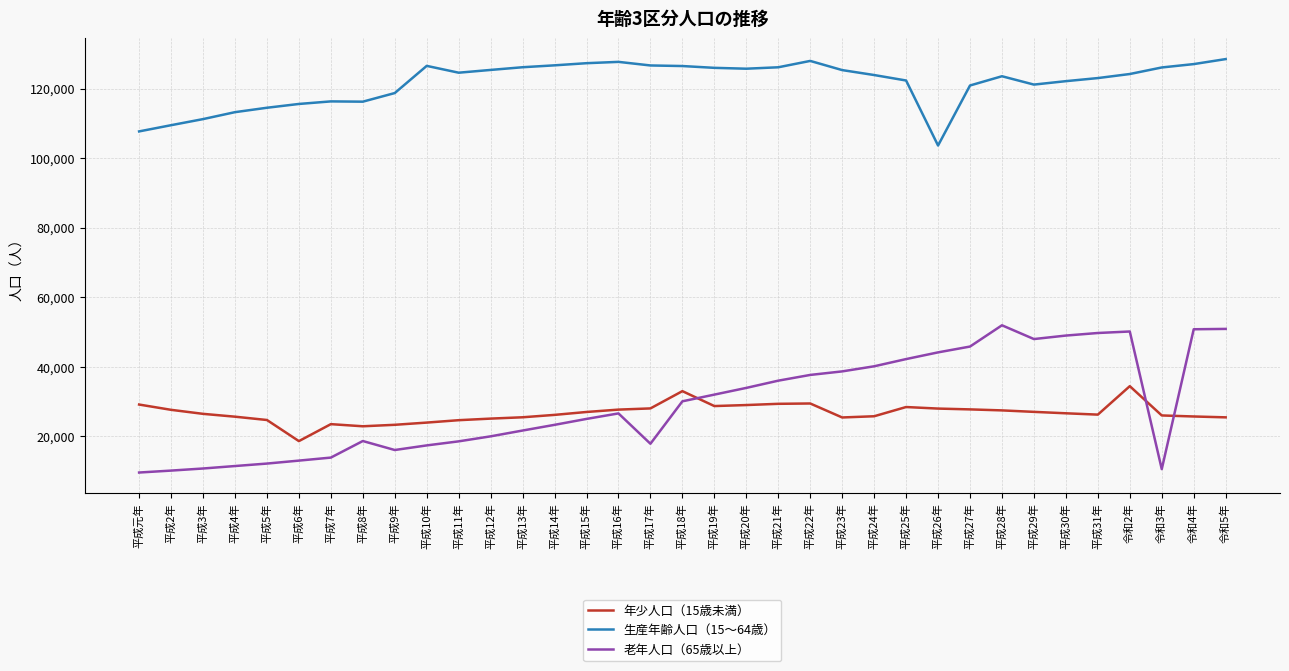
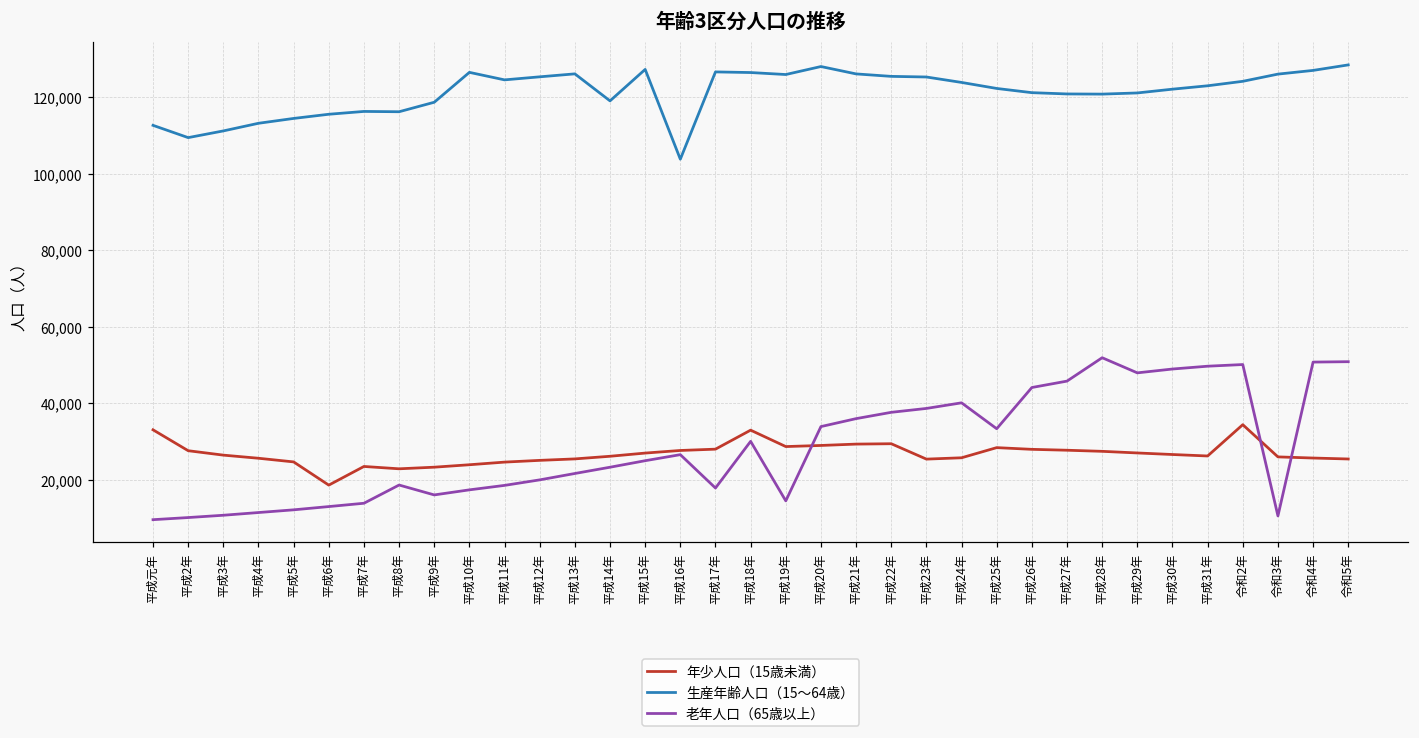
年少人口（15歳未満）, 平成元年: 29,000 -> 33,000
生産年齢人口（15～64歳）, 平成元年: 108,000 -> 113,000
生産年齢人口（15～64歳）, 平成14年: 127,000 -> 119,000
生産年齢人口（15～64歳）, 平成16年: 128,000 -> 104,000
老年人口（65歳以上）, 平成19年: 32,000 -> 15,000
生産年齢人口（15～64歳）, 平成20年: 126,000 -> 128,000
生産年齢人口（15～64歳）, 平成22年: 128,000 -> 125,000
老年人口（65歳以上）, 平成25年: 42,000 -> 33,000
生産年齢人口（15～64歳）, 平成26年: 104,000 -> 121,000
生産年齢人口（15～64歳）, 平成28年: 124,000 -> 121,000
